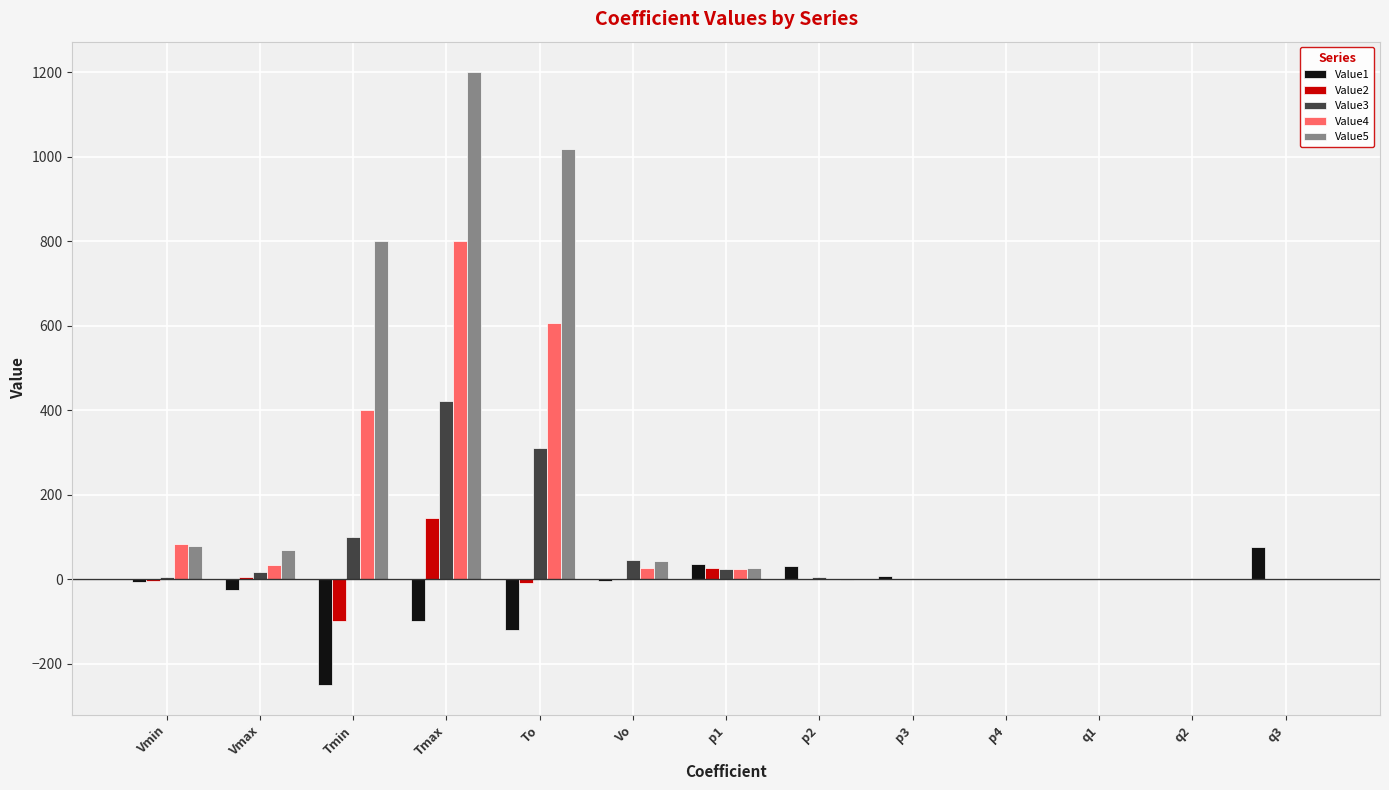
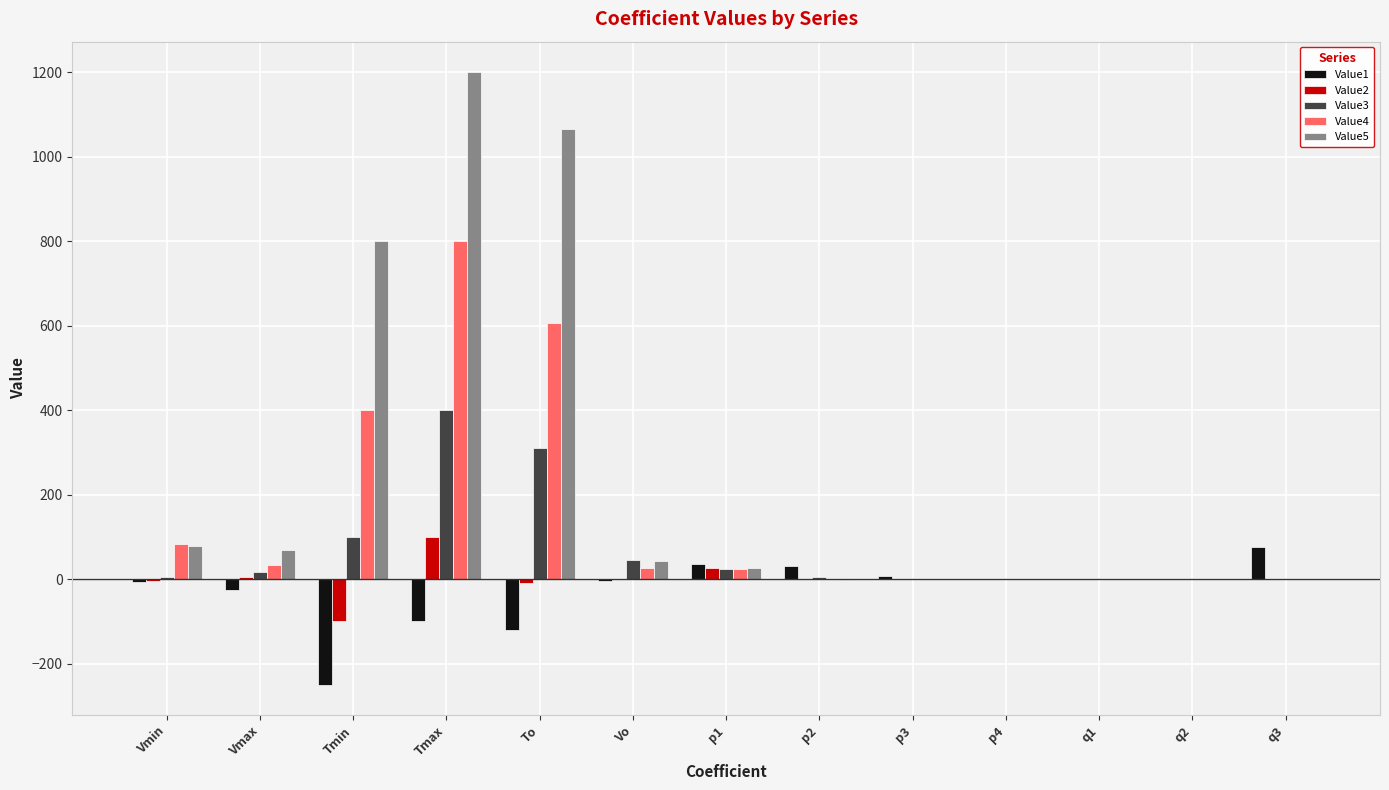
Value2, Tmax: 140 -> 100
Value3, Tmax: 420 -> 400
Value5, To: 1020 -> 1060
